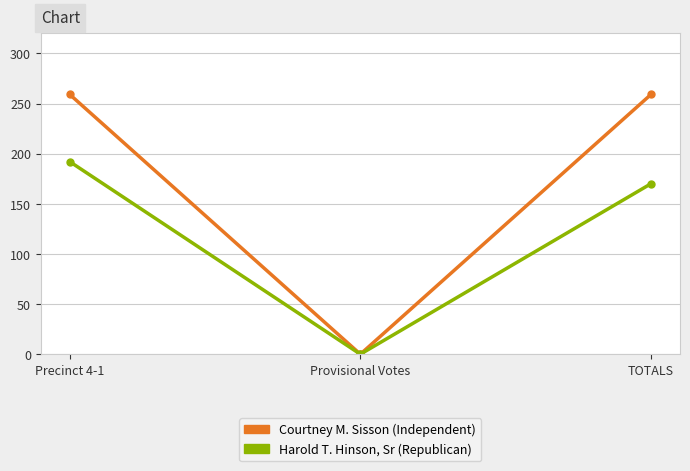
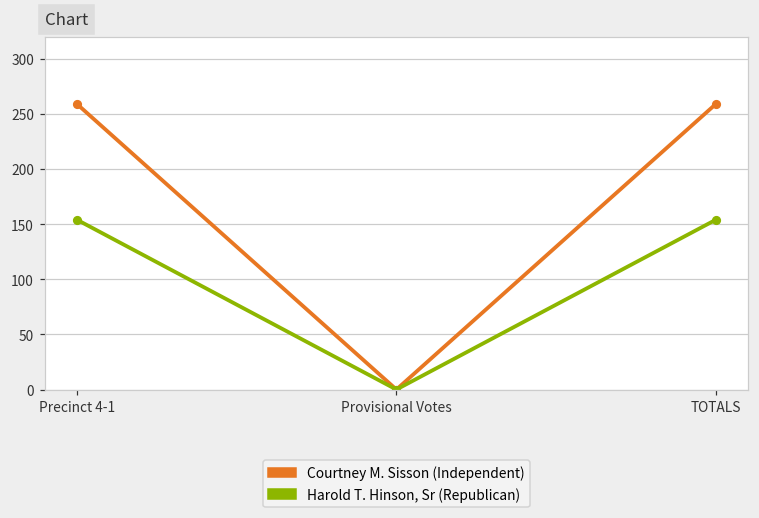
Harold T. Hinson, Sr (Republican), Precinct 4-1: 192 -> 154
Harold T. Hinson, Sr (Republican), TOTALS: 170 -> 154
